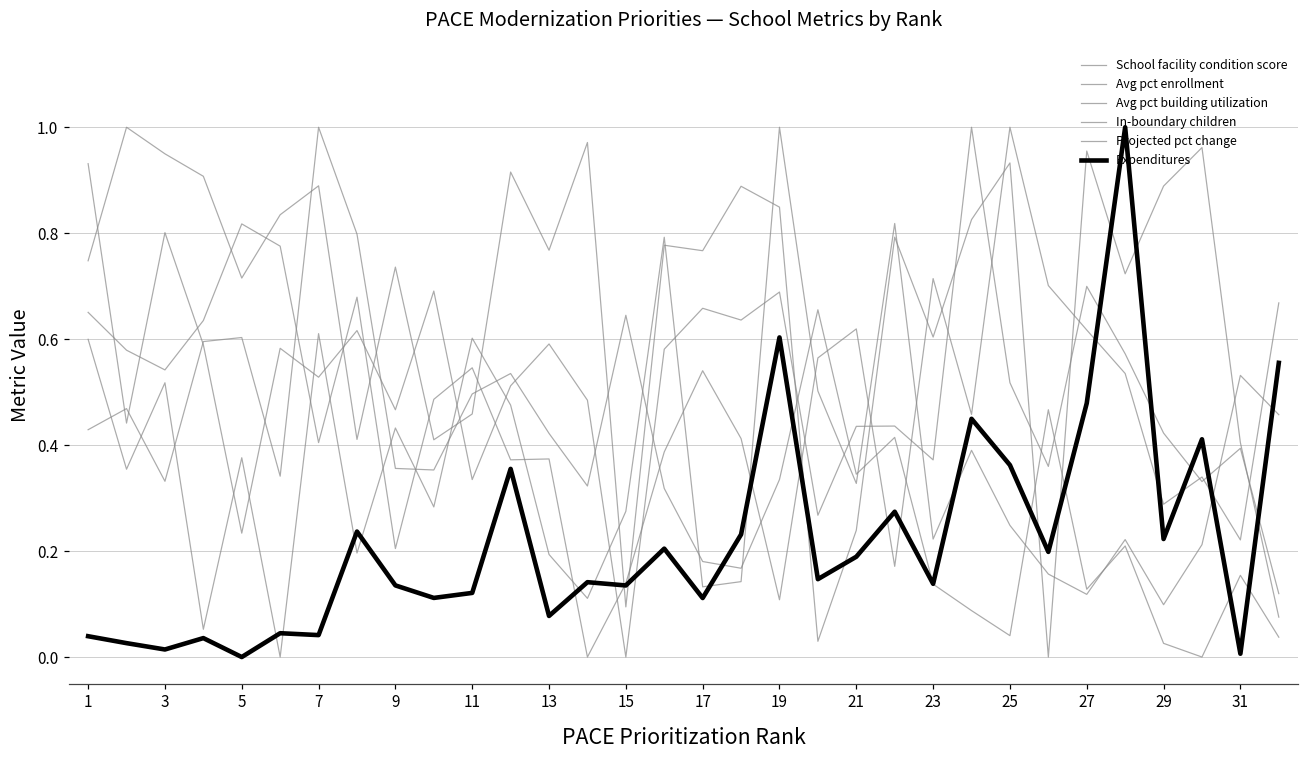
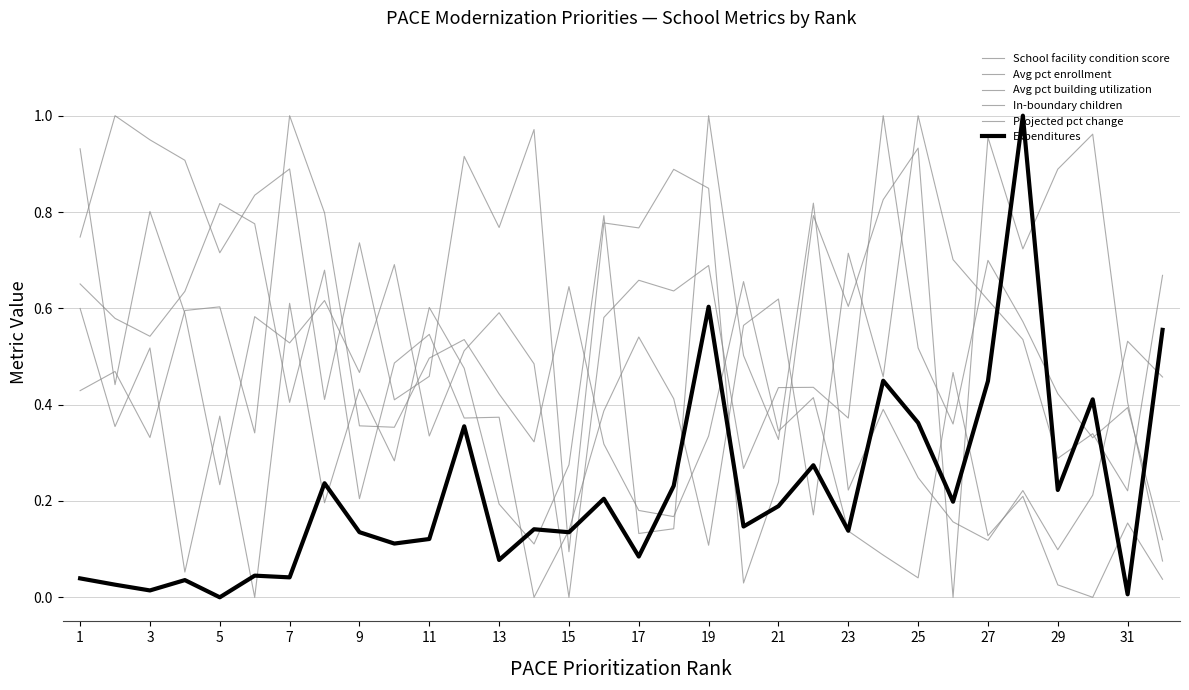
Expenditures, 17: 0.11 -> 0.08
Expenditures, 27: 0.48 -> 0.45
